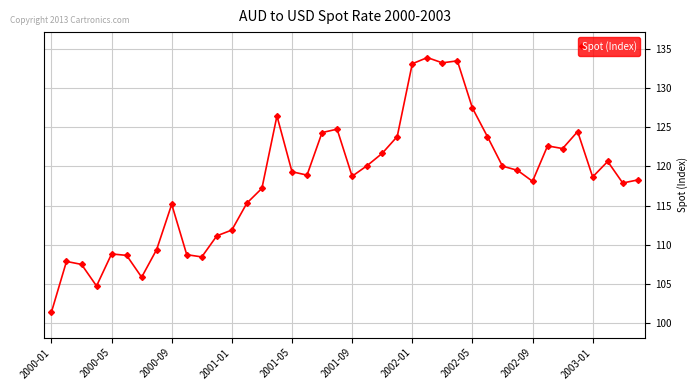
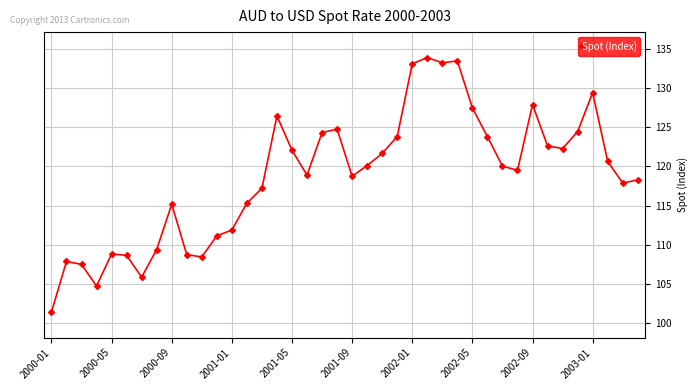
2001-05: 119 -> 122
2002-09: 118 -> 128
2003-01: 119 -> 129
